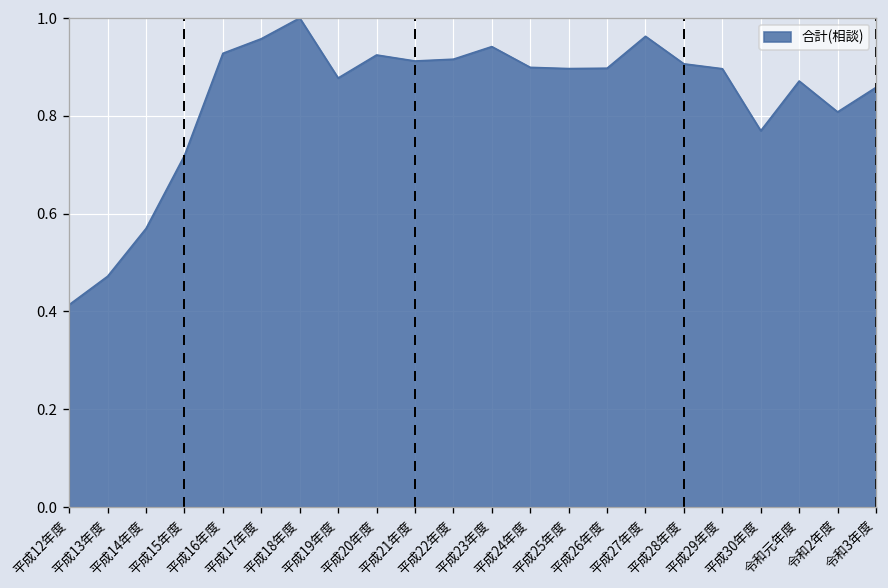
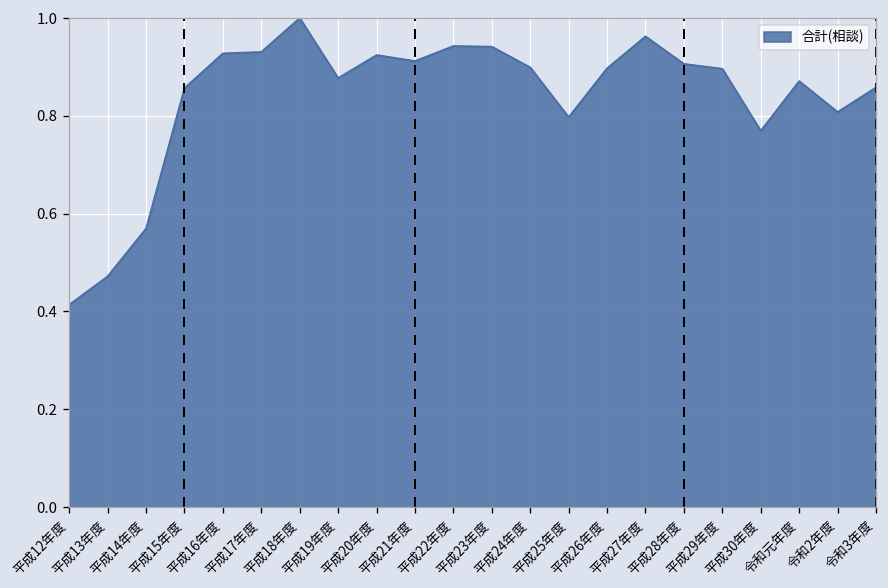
平成15年度: 0.72 -> 0.86
平成17年度: 0.96 -> 0.93
平成22年度: 0.92 -> 0.94
平成25年度: 0.90 -> 0.80
